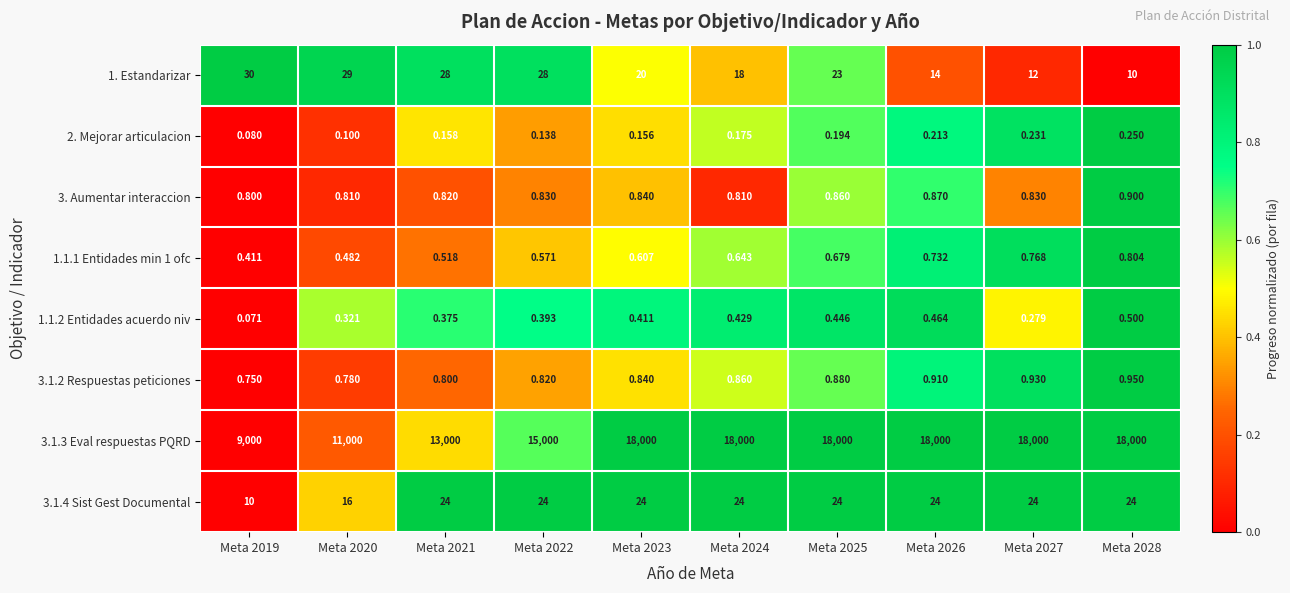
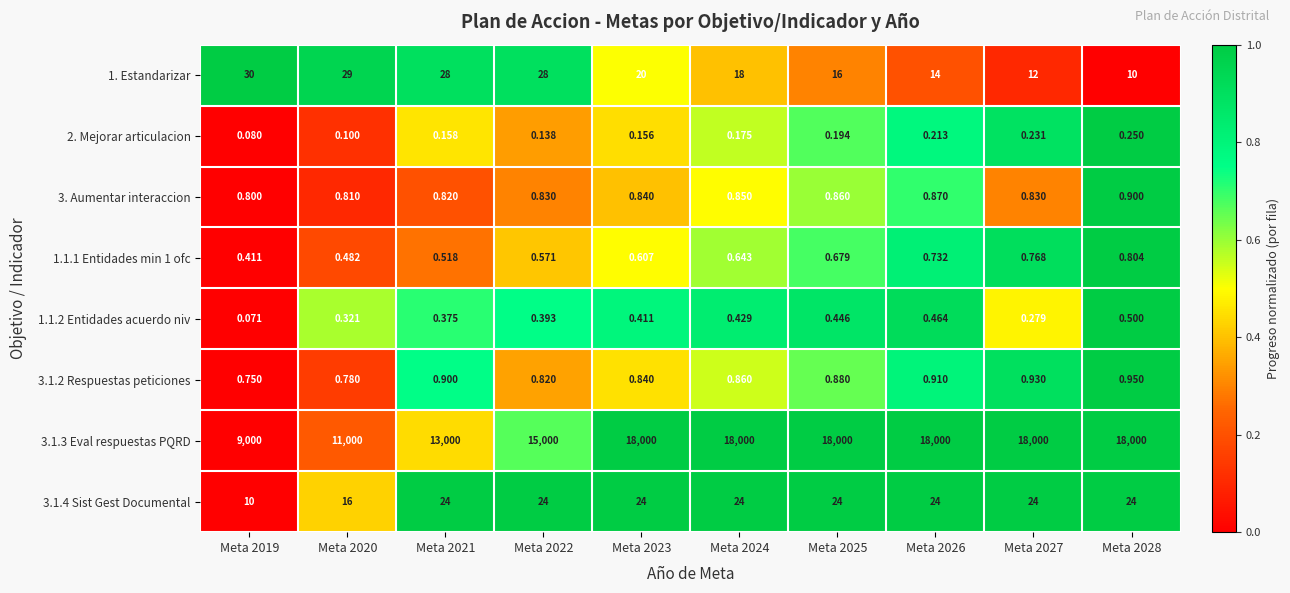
1. Estandarizar, Meta 2025: 23 -> 16
3. Aumentar interaccion, Meta 2024: 0.810 -> 0.850
3.1.2 Respuestas peticiones, Meta 2021: 0.800 -> 0.900
